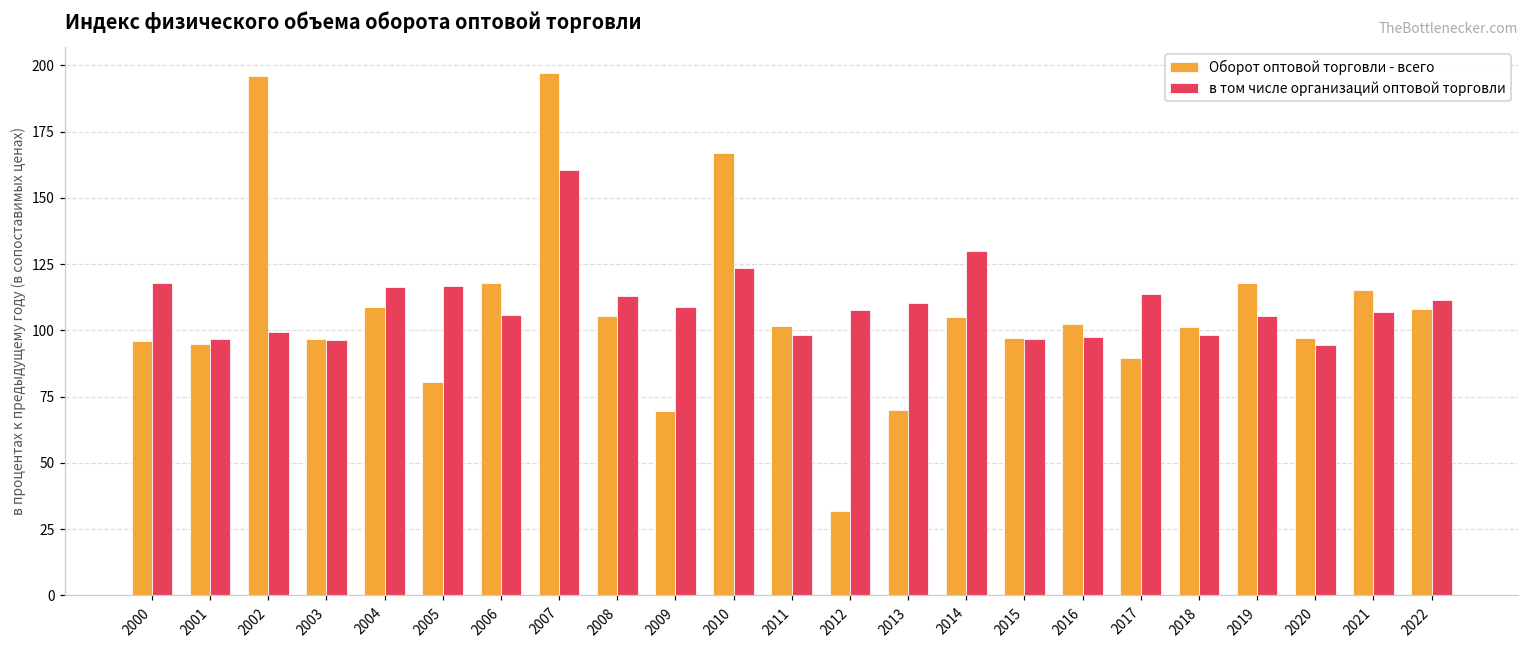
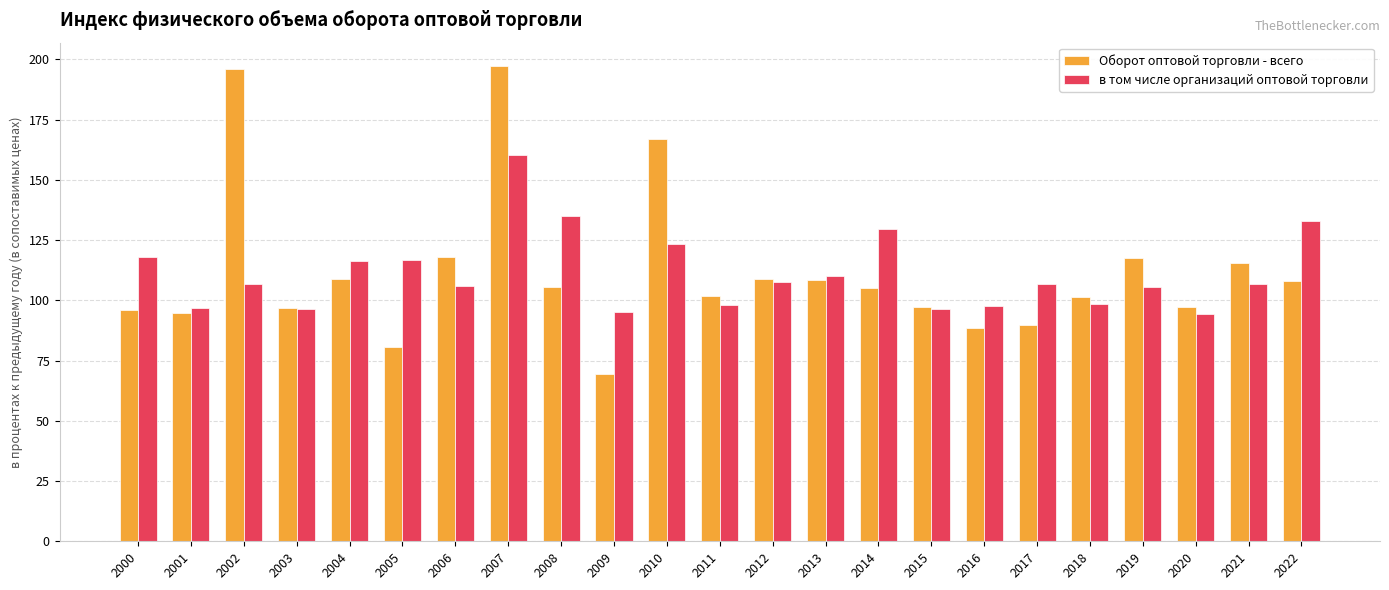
в том числе организаций оптовой торговли, 2002: 100 -> 107
в том числе организаций оптовой торговли, 2008: 113 -> 135
в том числе организаций оптовой торговли, 2009: 109 -> 95
Оборот оптовой торговли - всего, 2012: 32 -> 109
Оборот оптовой торговли - всего, 2013: 70 -> 108
Оборот оптовой торговли - всего, 2016: 103 -> 88
в том числе организаций оптовой торговли, 2017: 114 -> 107
в том числе организаций оптовой торговли, 2022: 111 -> 133
